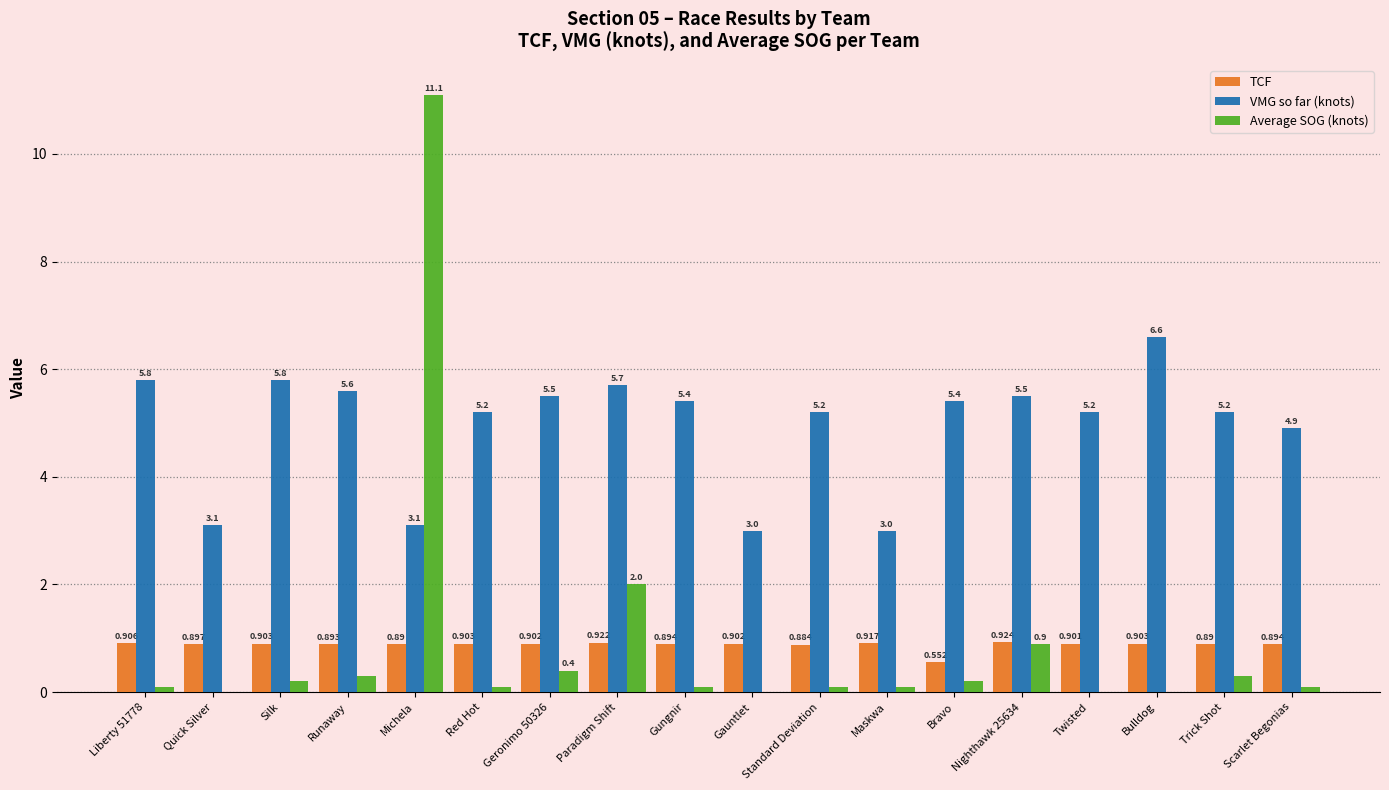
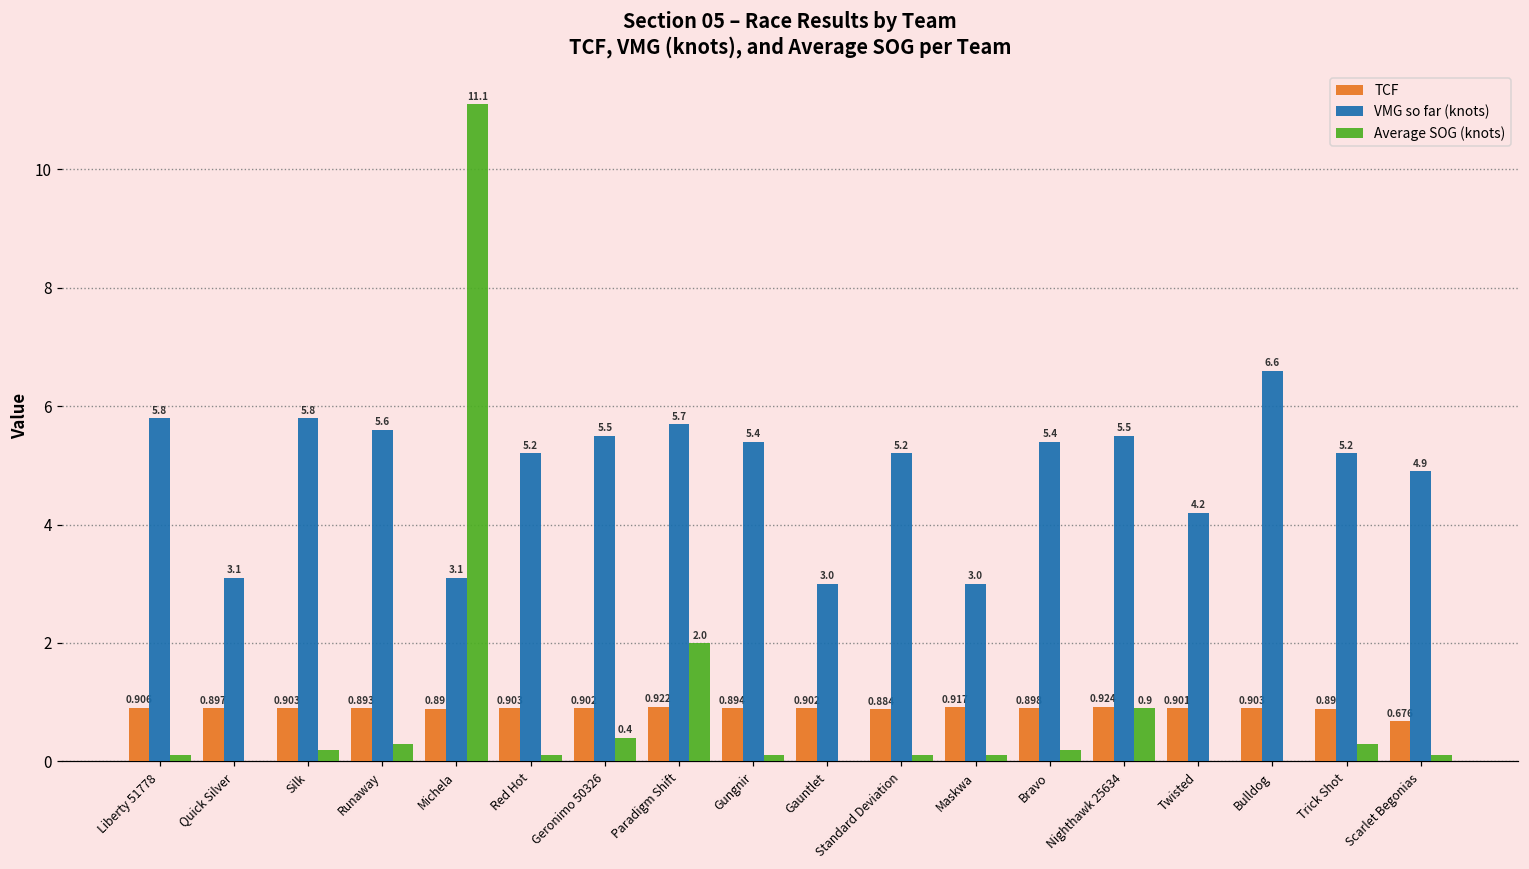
TCF, Bravo: 0.552 -> 0.898
VMG so far (knots), Twisted: 5.2 -> 4.2
TCF, Scarlet Begonias: 0.894 -> 0.676
